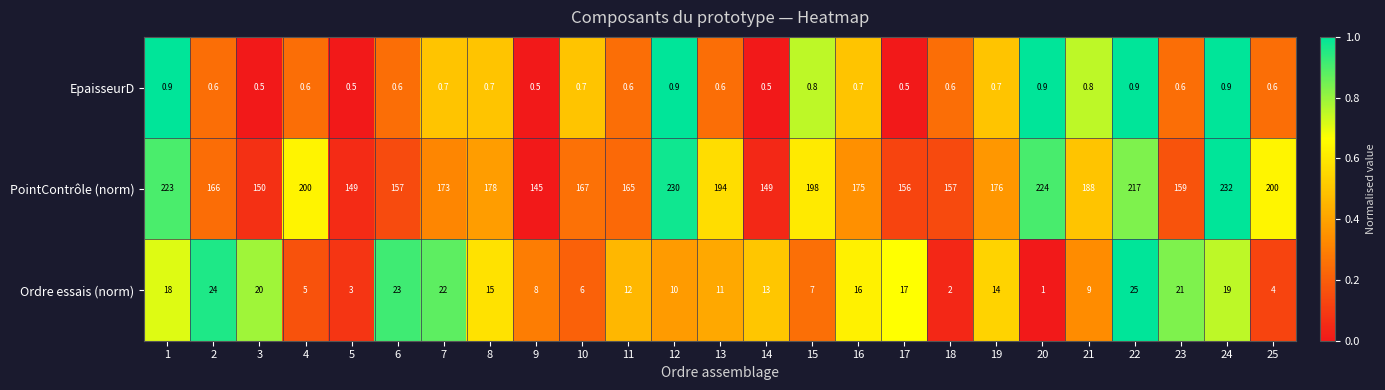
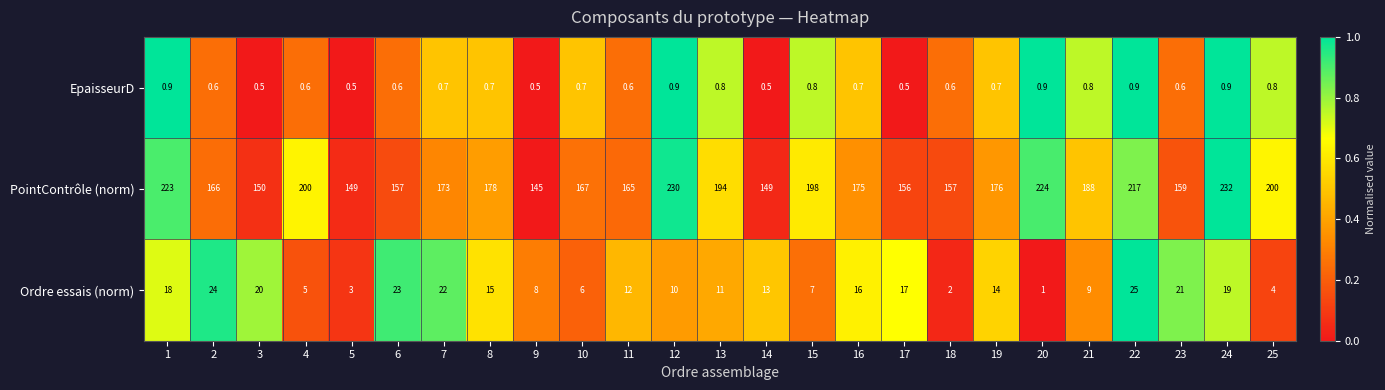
EpaisseurD, 13: 0.6 -> 0.8
EpaisseurD, 25: 0.6 -> 0.8
